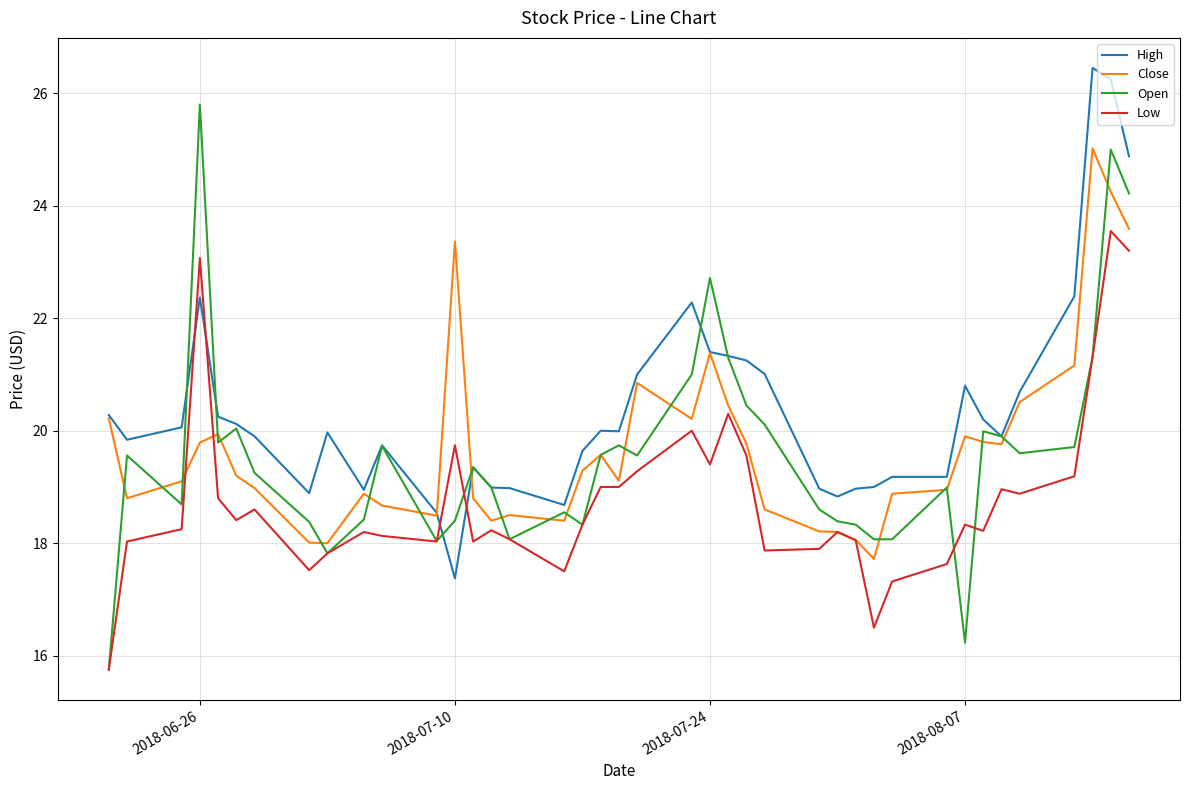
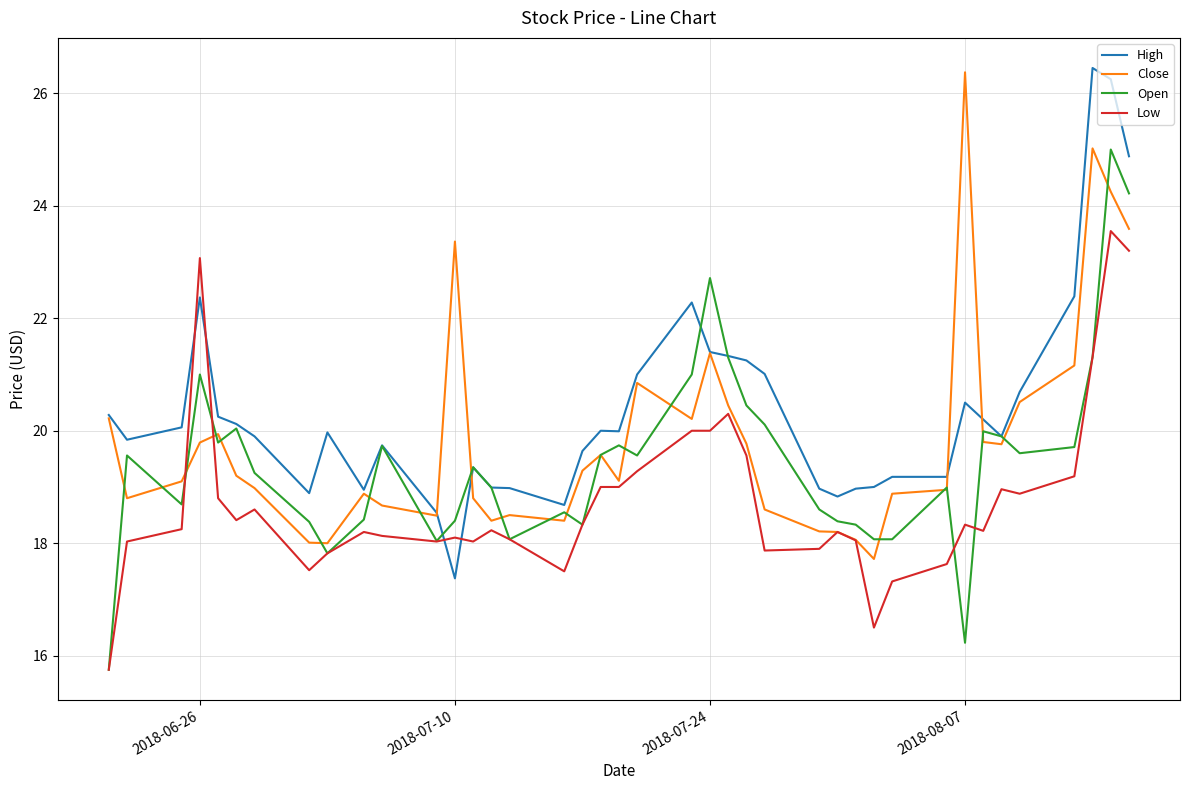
Open, 2018-06-26: 25.8 -> 21.0
Low, 2018-07-10: 19.7 -> 18.1
Low, 2018-07-24: 19.4 -> 20.0
High, 2018-08-07: 20.8 -> 20.5
Close, 2018-08-07: 19.9 -> 26.4
